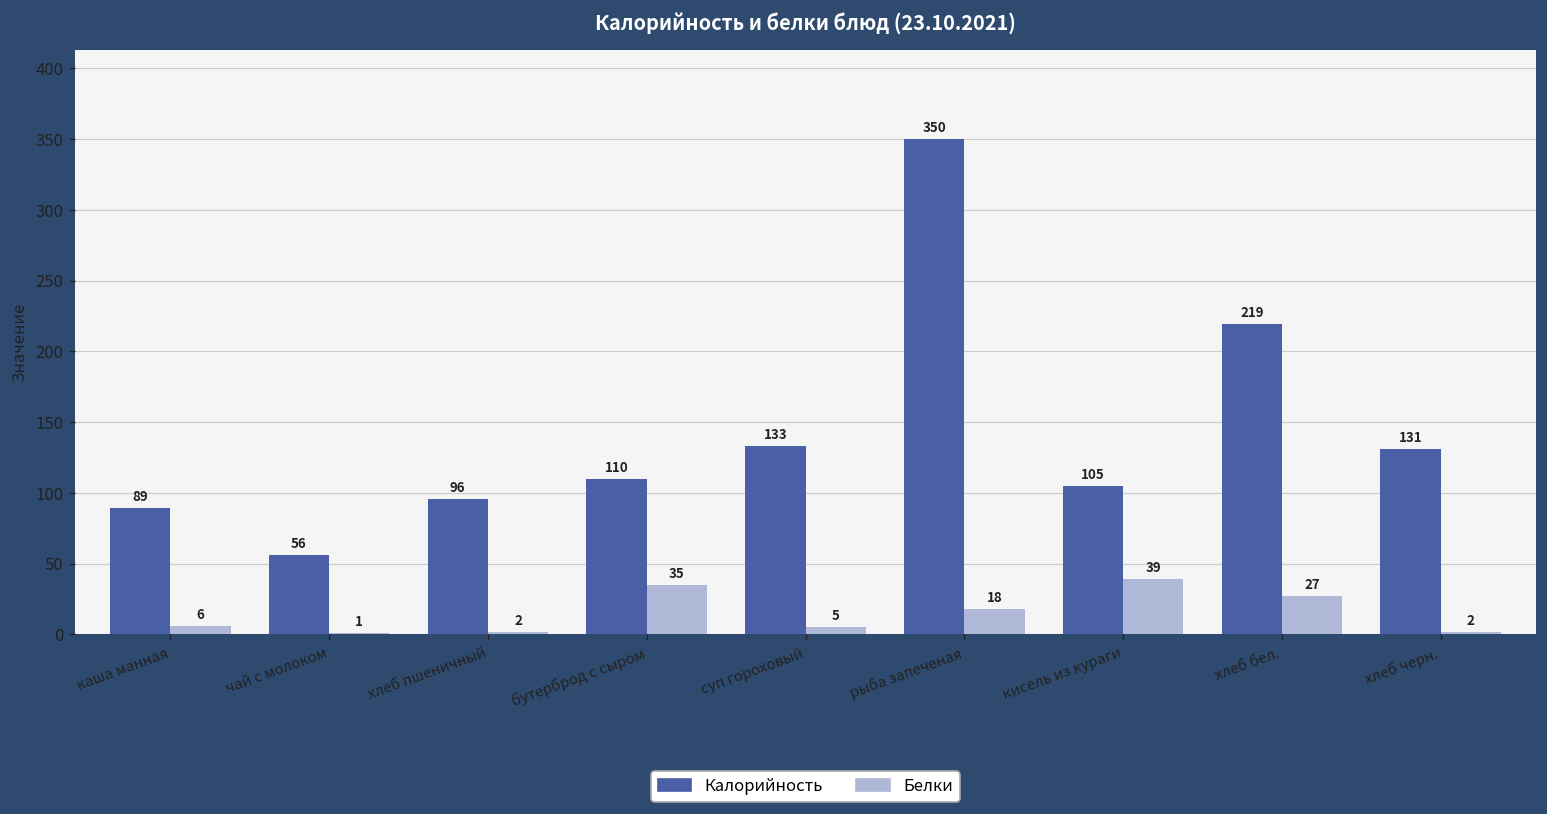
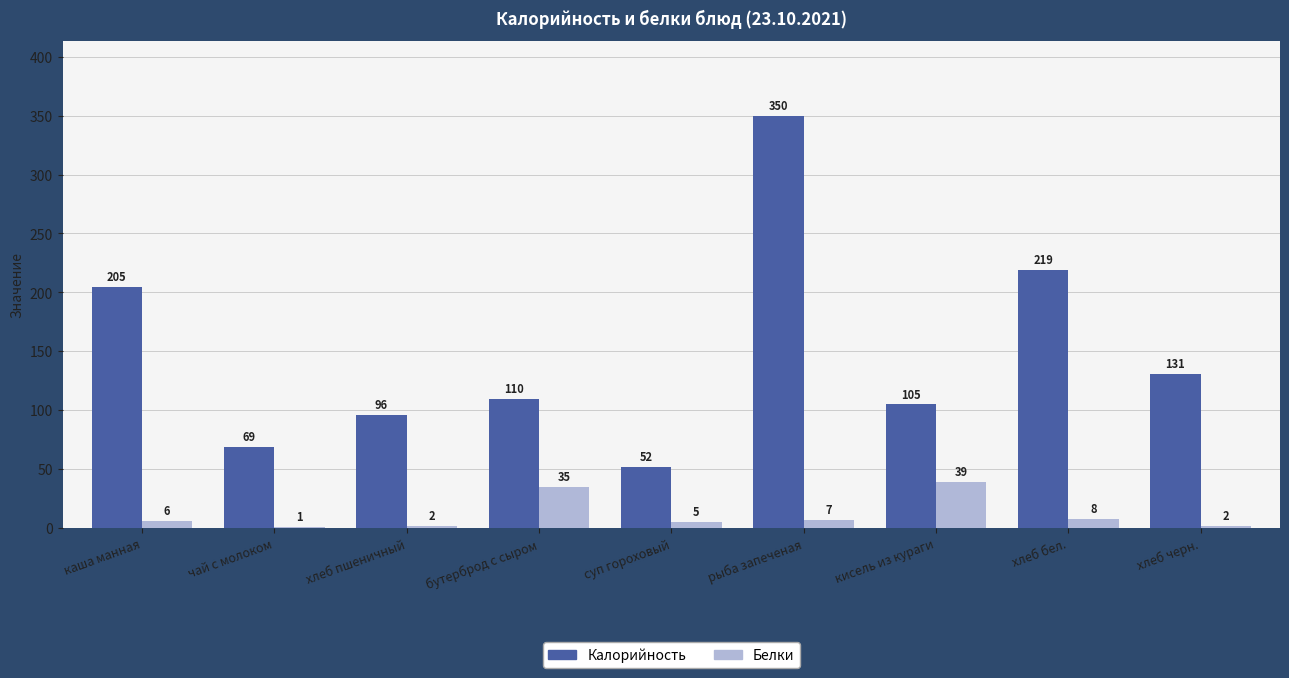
Калорийность, каша манная: 89 -> 205
Калорийность, чай с молоком: 56 -> 69
Калорийность, суп гороховый: 133 -> 52
Белки, рыба запеченая: 18 -> 7
Белки, хлеб бел.: 27 -> 8
